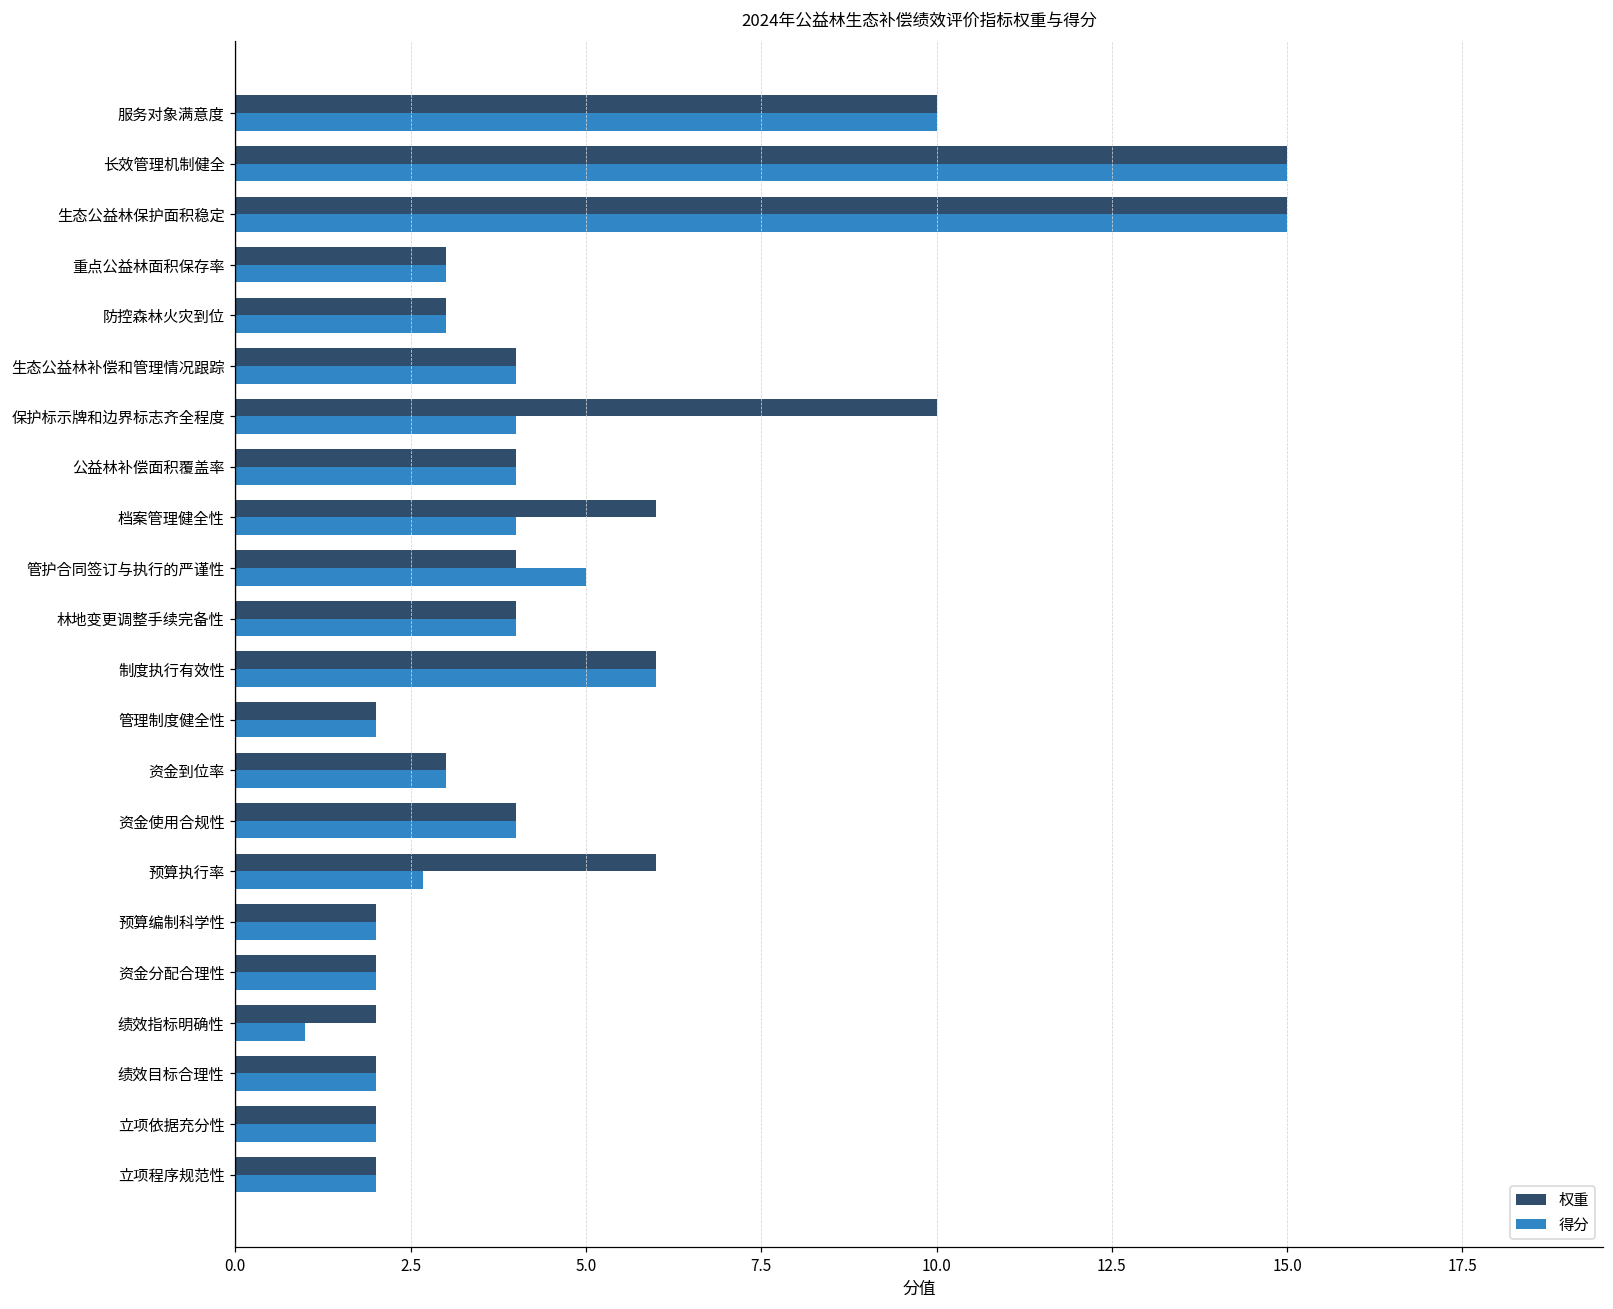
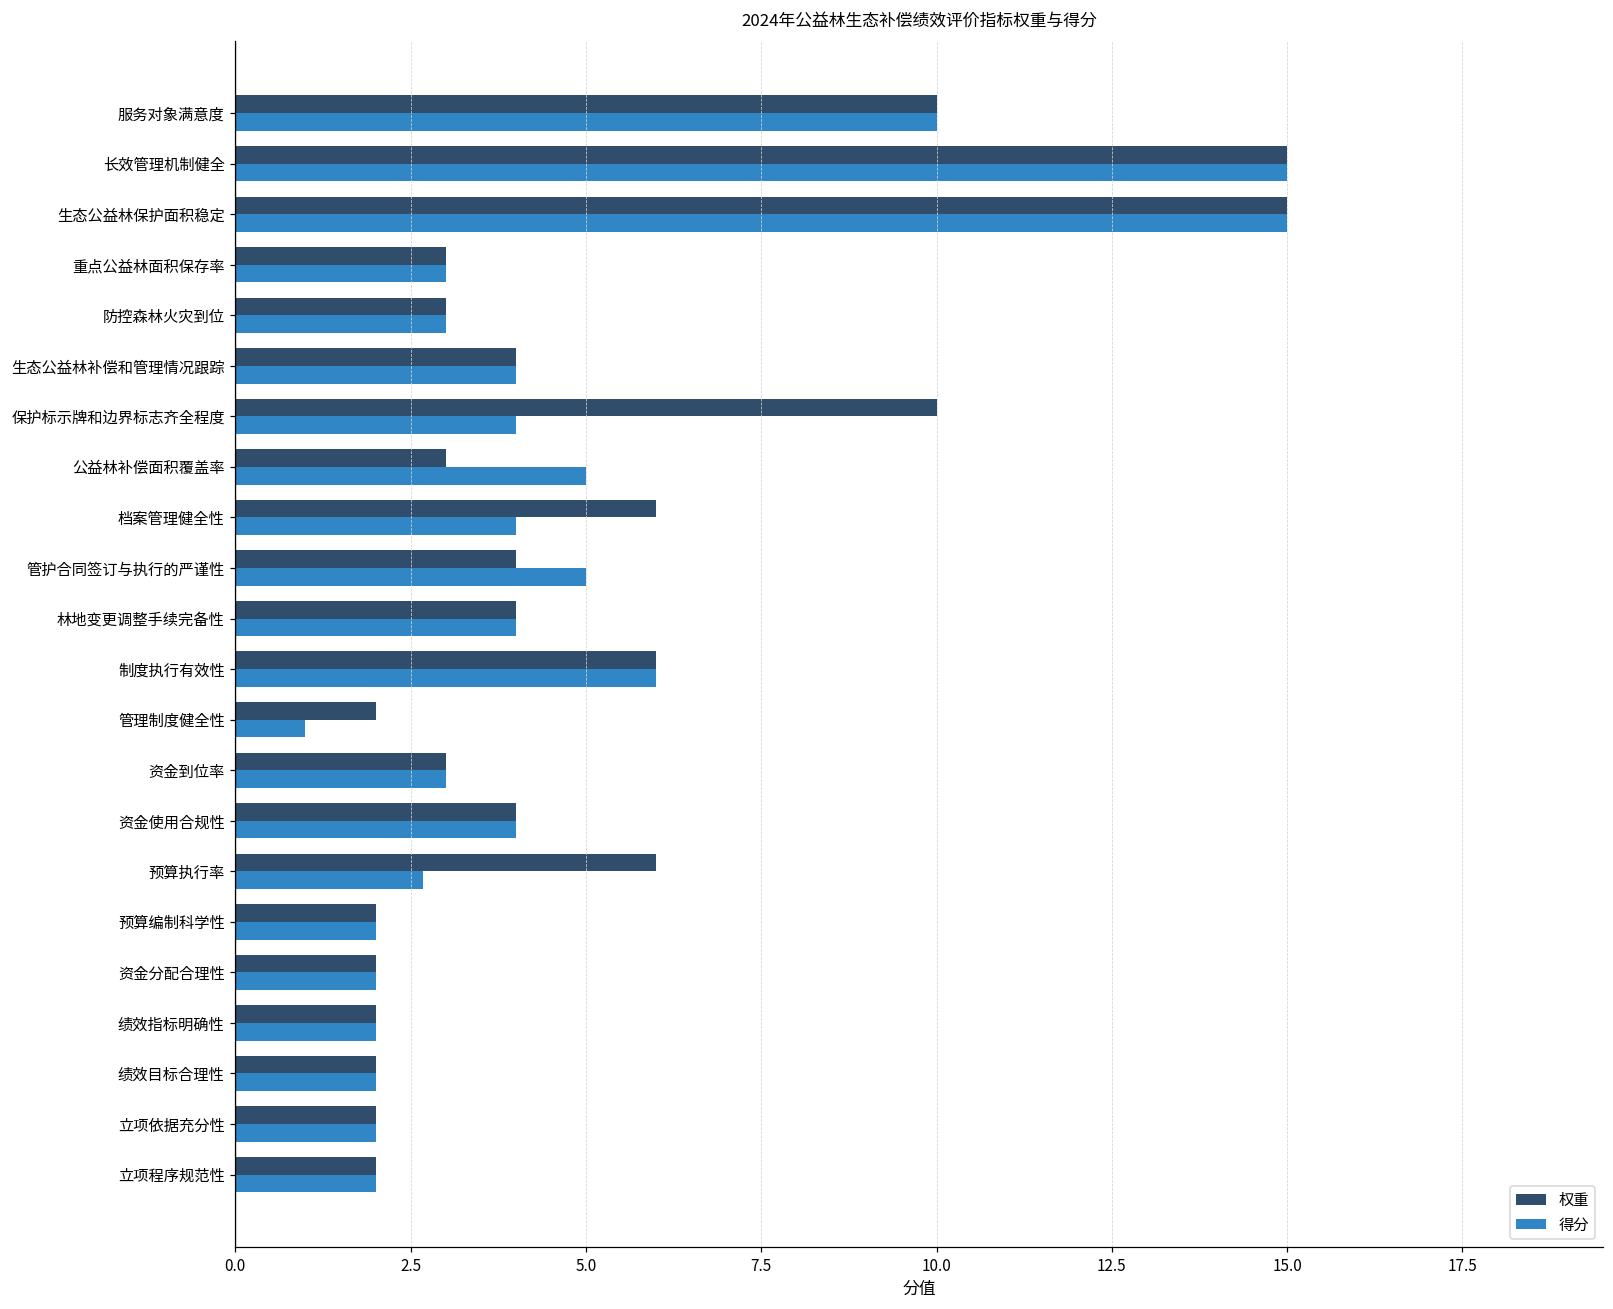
权重, 公益林补偿面积覆盖率: 4 -> 3
得分, 公益林补偿面积覆盖率: 4 -> 5
得分, 管理制度健全性: 2 -> 1
得分, 绩效指标明确性: 1 -> 2
